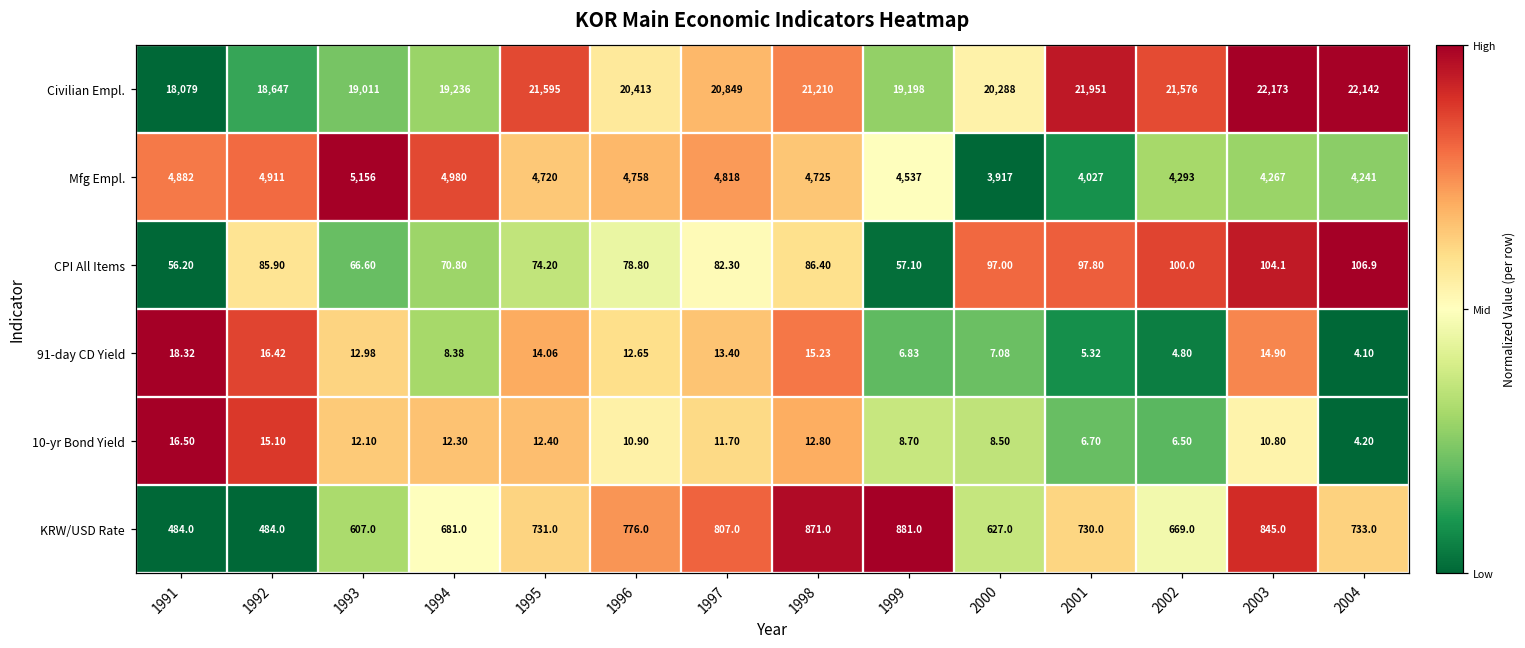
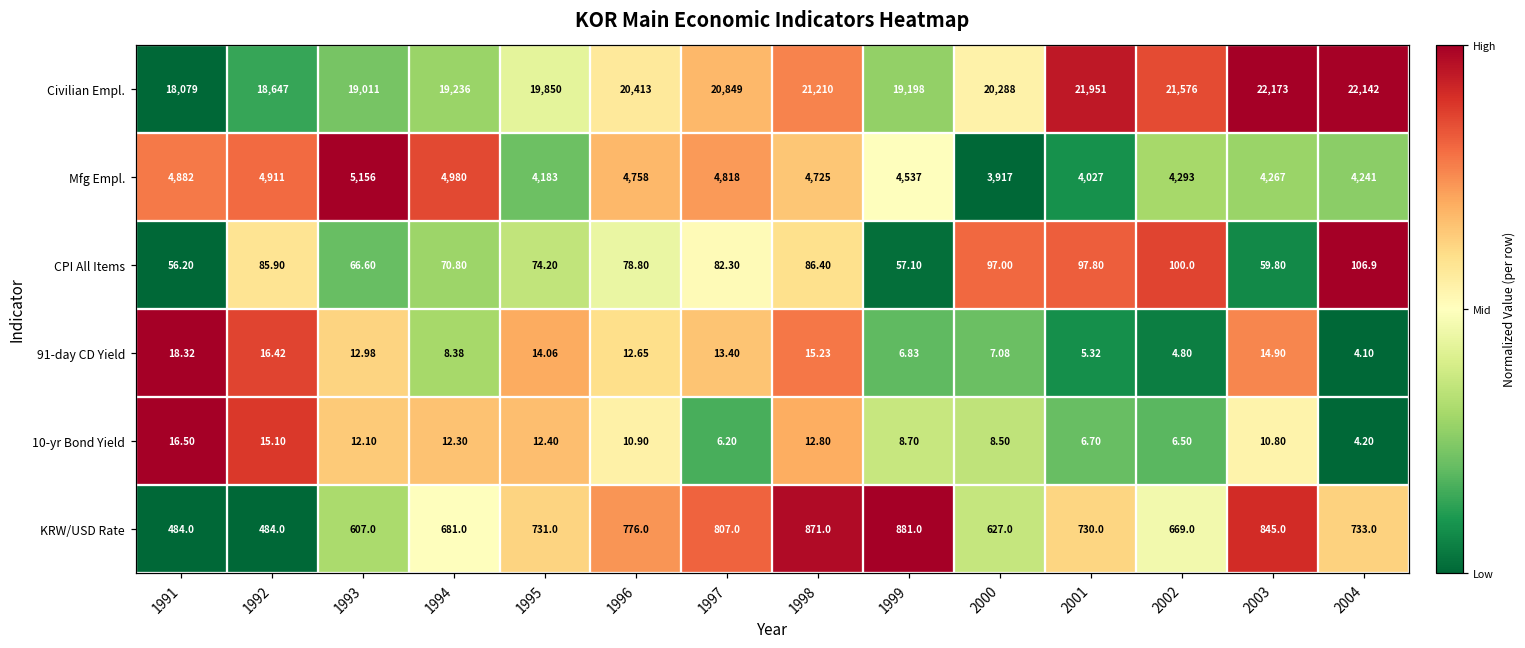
Civilian Empl., 1995: 21,595 -> 19,850
Mfg Empl., 1995: 4,720 -> 4,183
CPI All Items, 2003: 104.1 -> 59.80
10-yr Bond Yield, 1997: 11.70 -> 6.20
